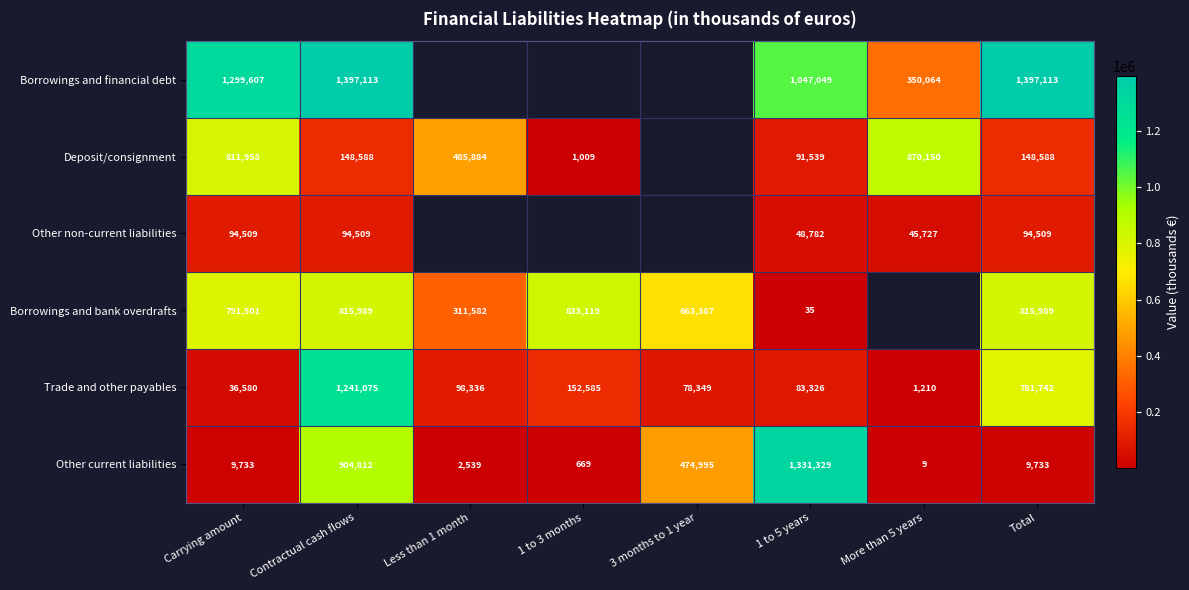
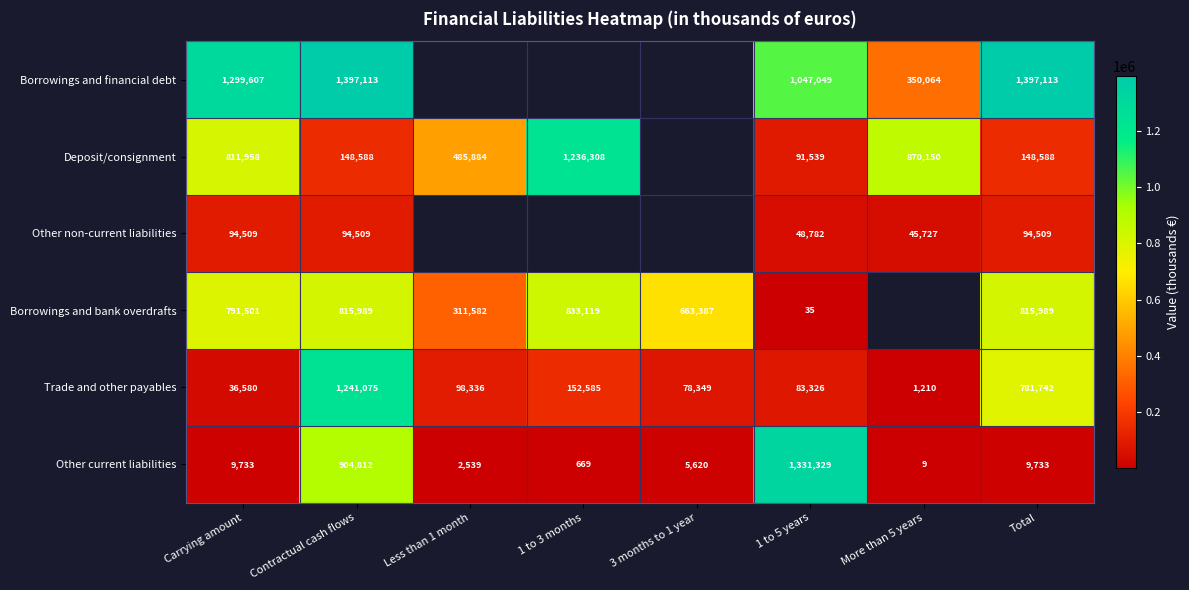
Deposit/consignment, 1 to 3 months: 1,009 -> 1,236,308
Other current liabilities, 3 months to 1 year: 474,995 -> 5,620
